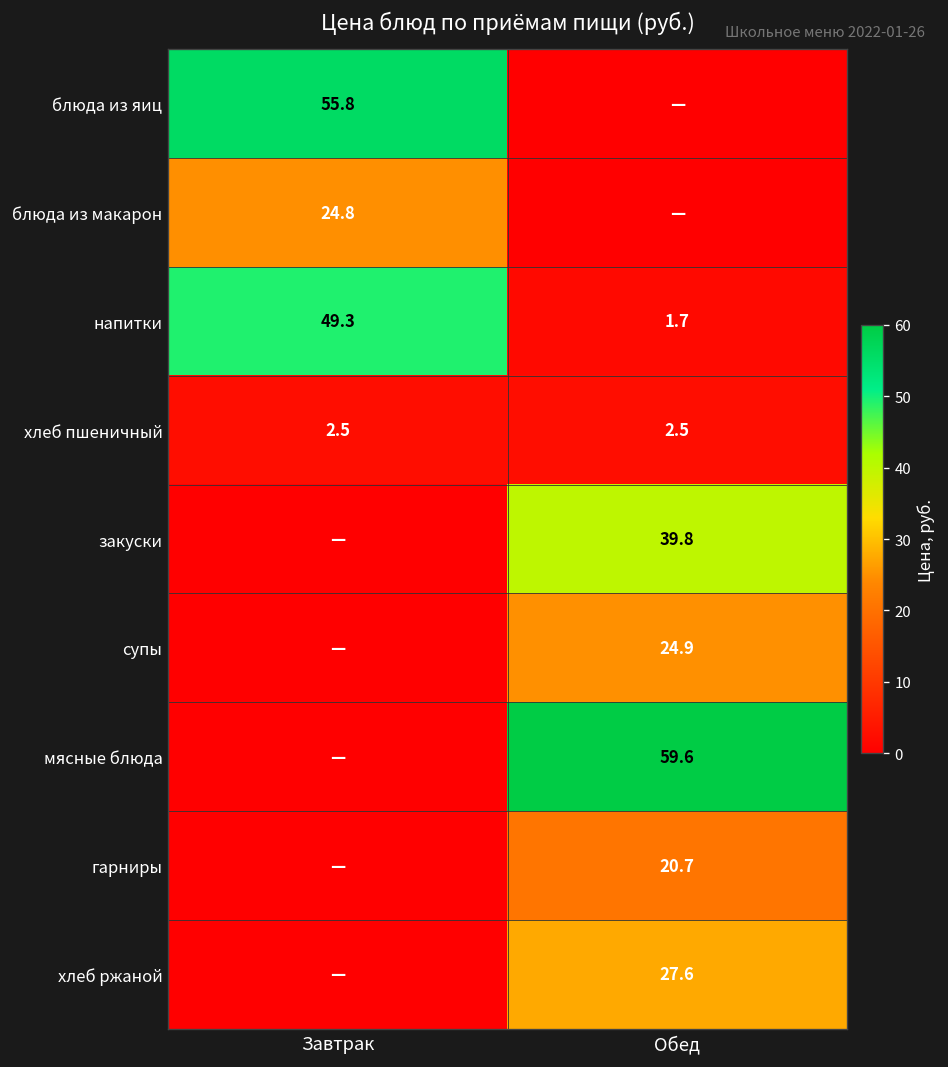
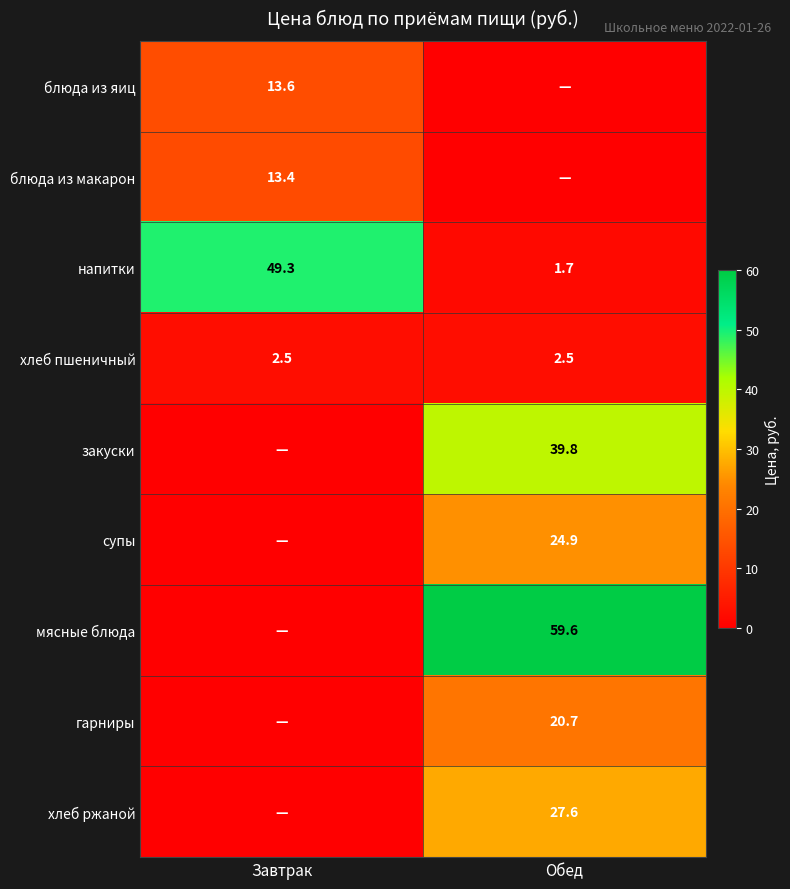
блюда из яиц, Завтрак: 55.8 -> 13.6
блюда из макарон, Завтрак: 24.8 -> 13.4
